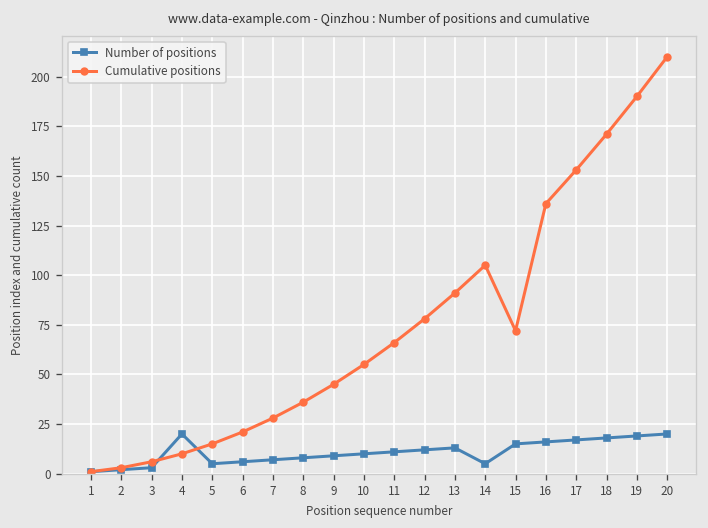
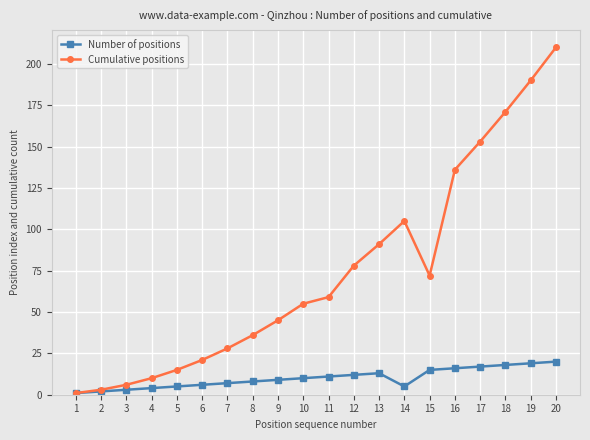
Number of positions, 4: 20 -> 4
Cumulative positions, 11: 66 -> 59
